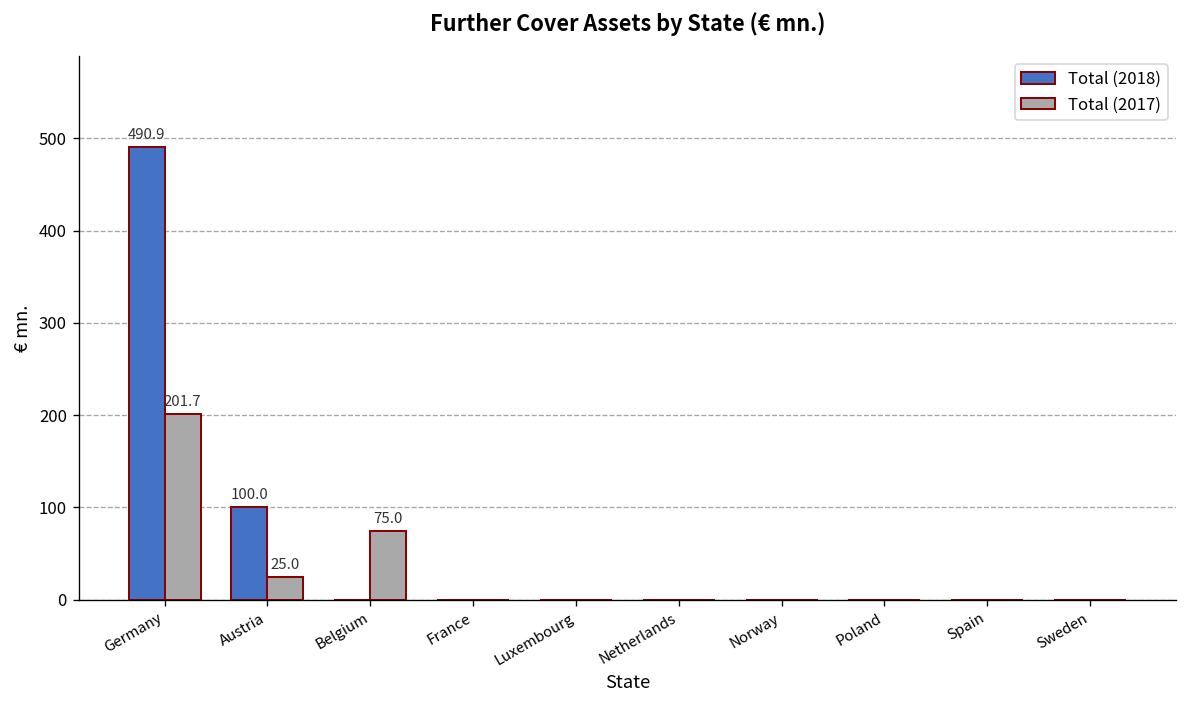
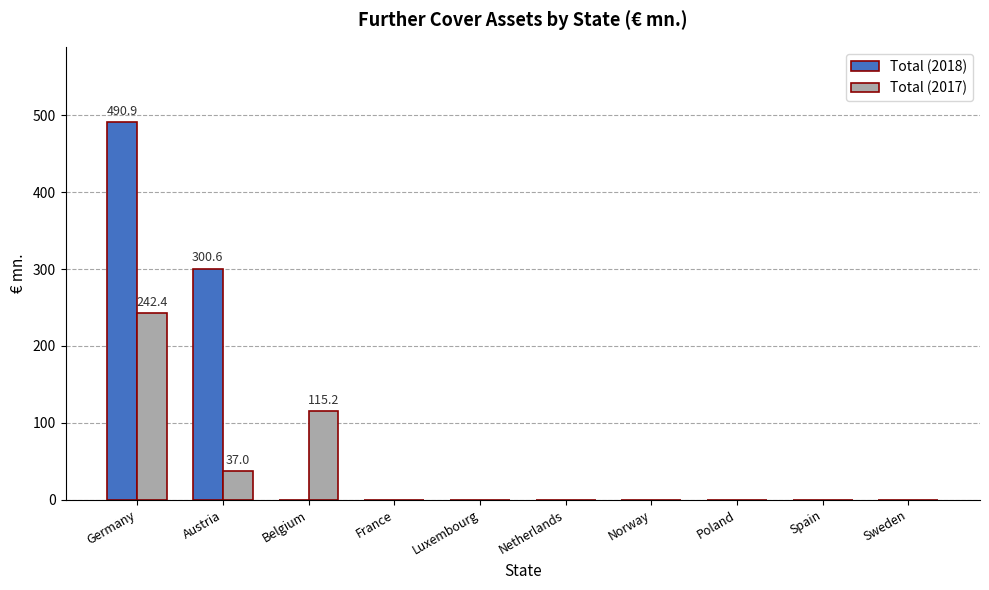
Total (2017), Germany: 201.7 -> 242.4
Total (2018), Austria: 100.0 -> 300.6
Total (2017), Austria: 25.0 -> 37.0
Total (2017), Belgium: 75.0 -> 115.2
